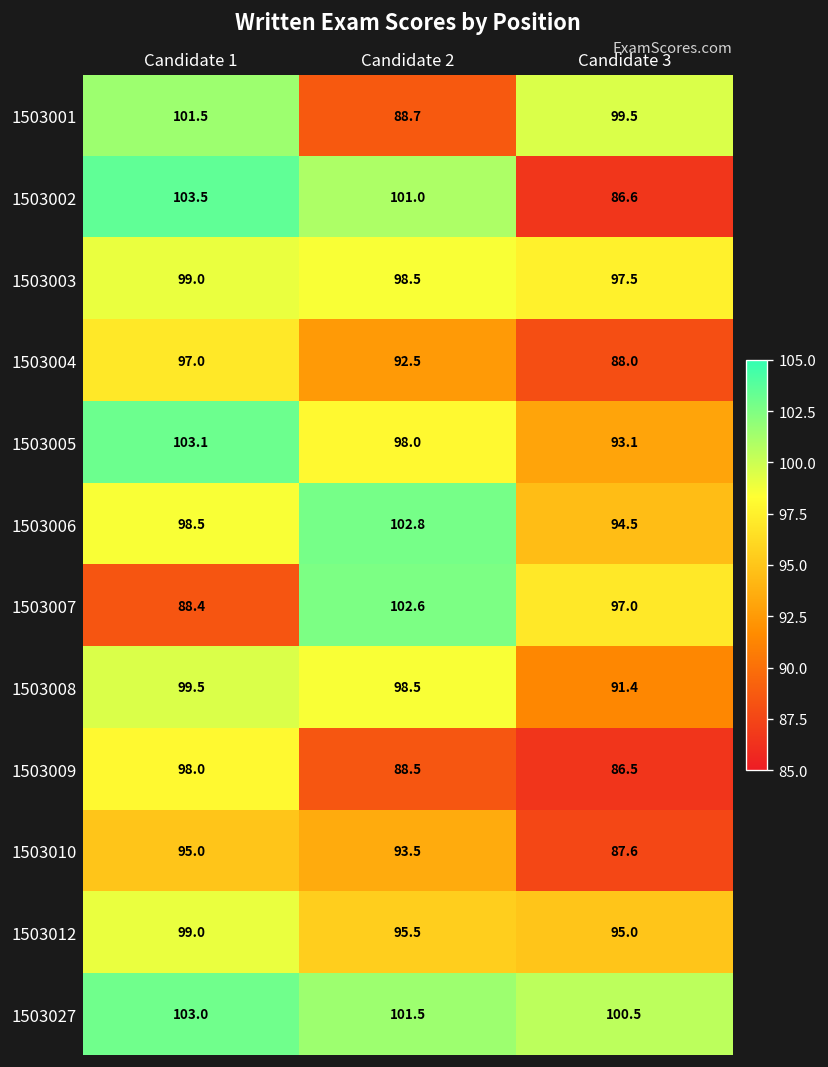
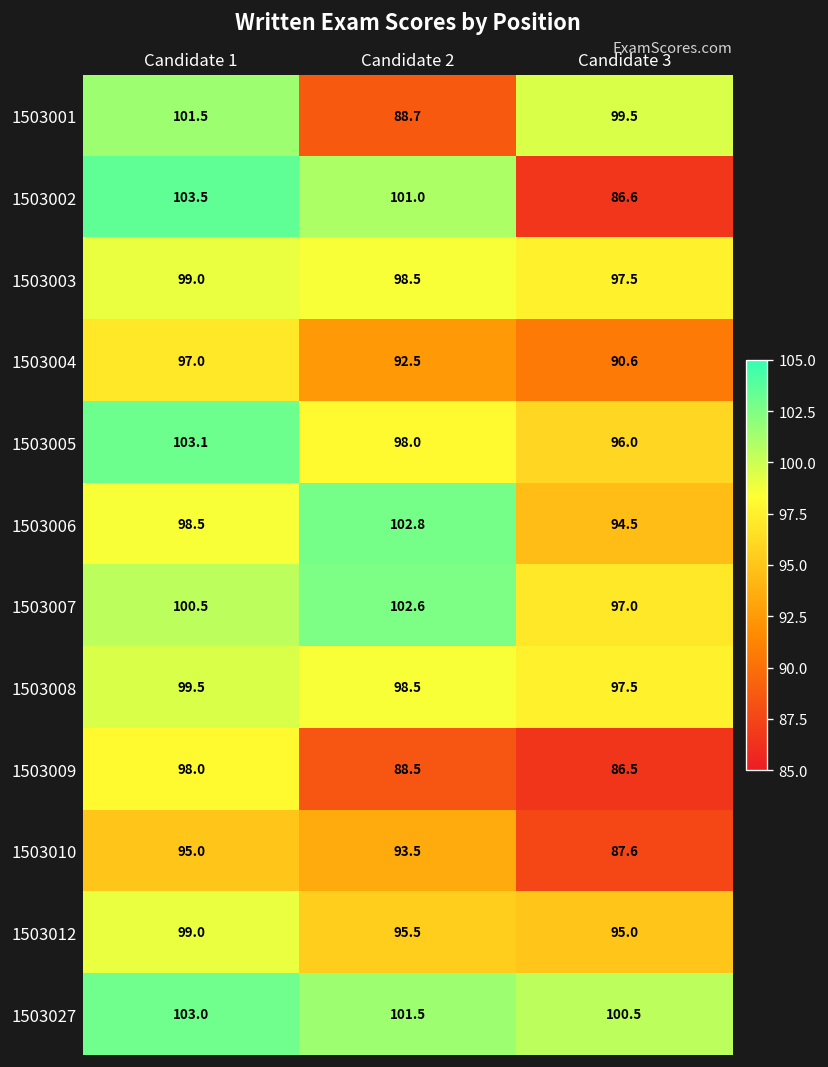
1503004, Candidate 3: 88.0 -> 90.6
1503005, Candidate 3: 93.1 -> 96.0
1503007, Candidate 1: 88.4 -> 100.5
1503008, Candidate 3: 91.4 -> 97.5
